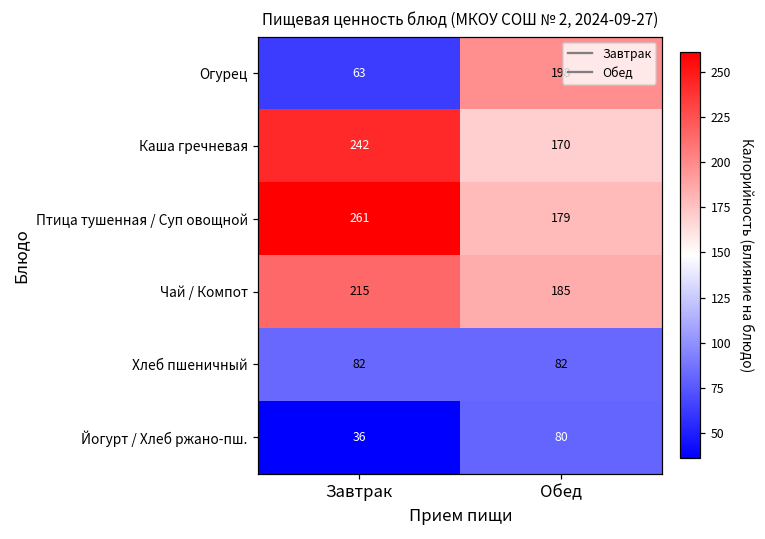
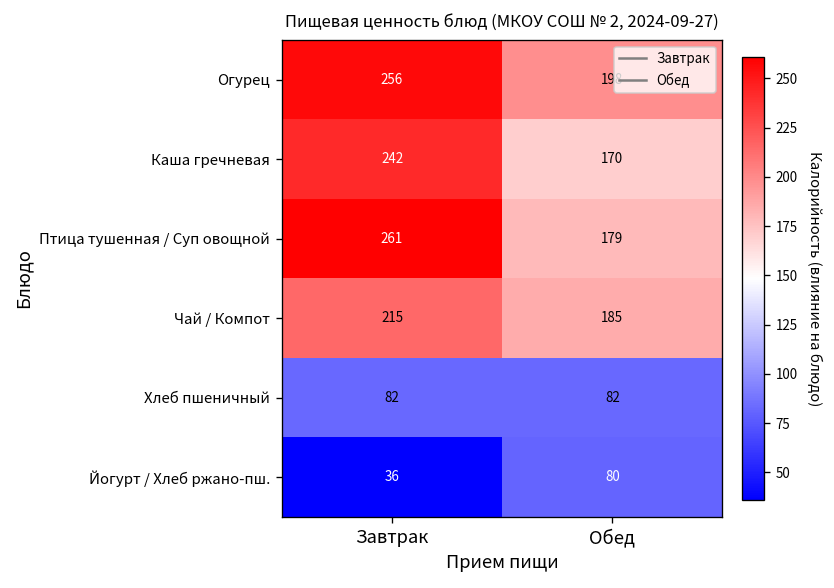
Огурец, Завтрак: 63 -> 256
